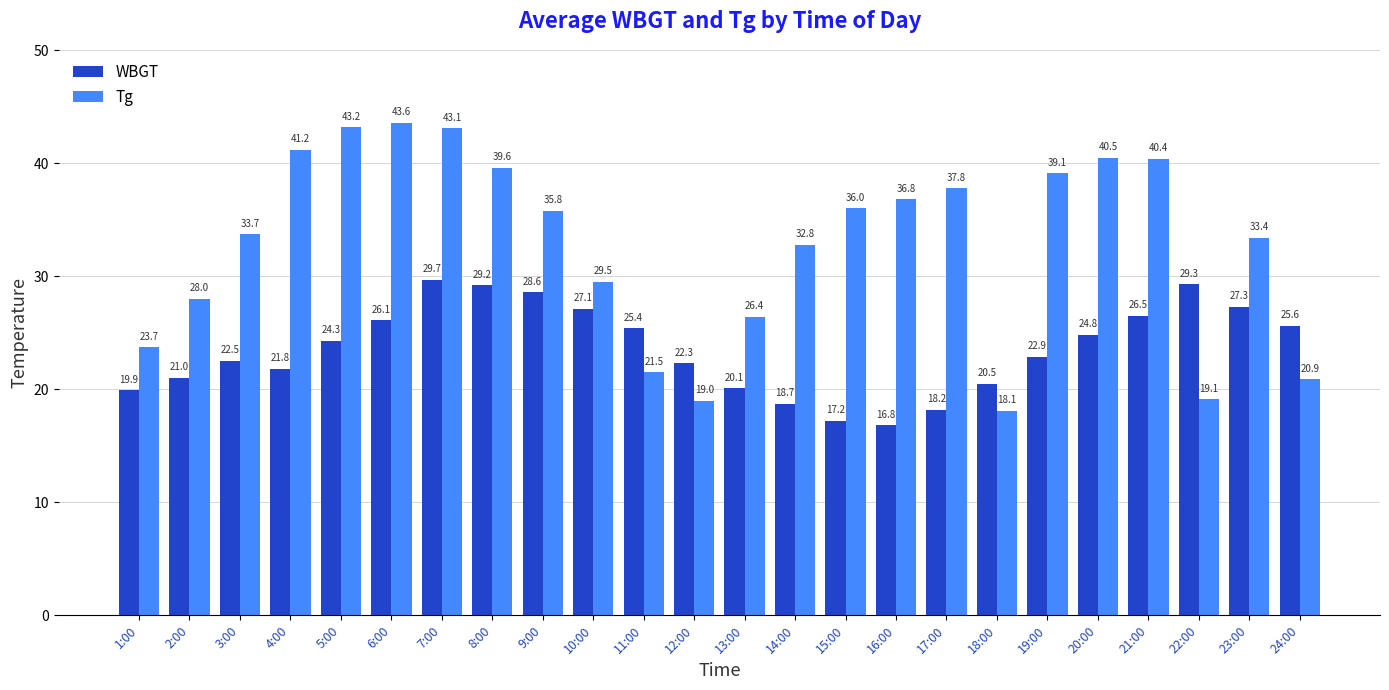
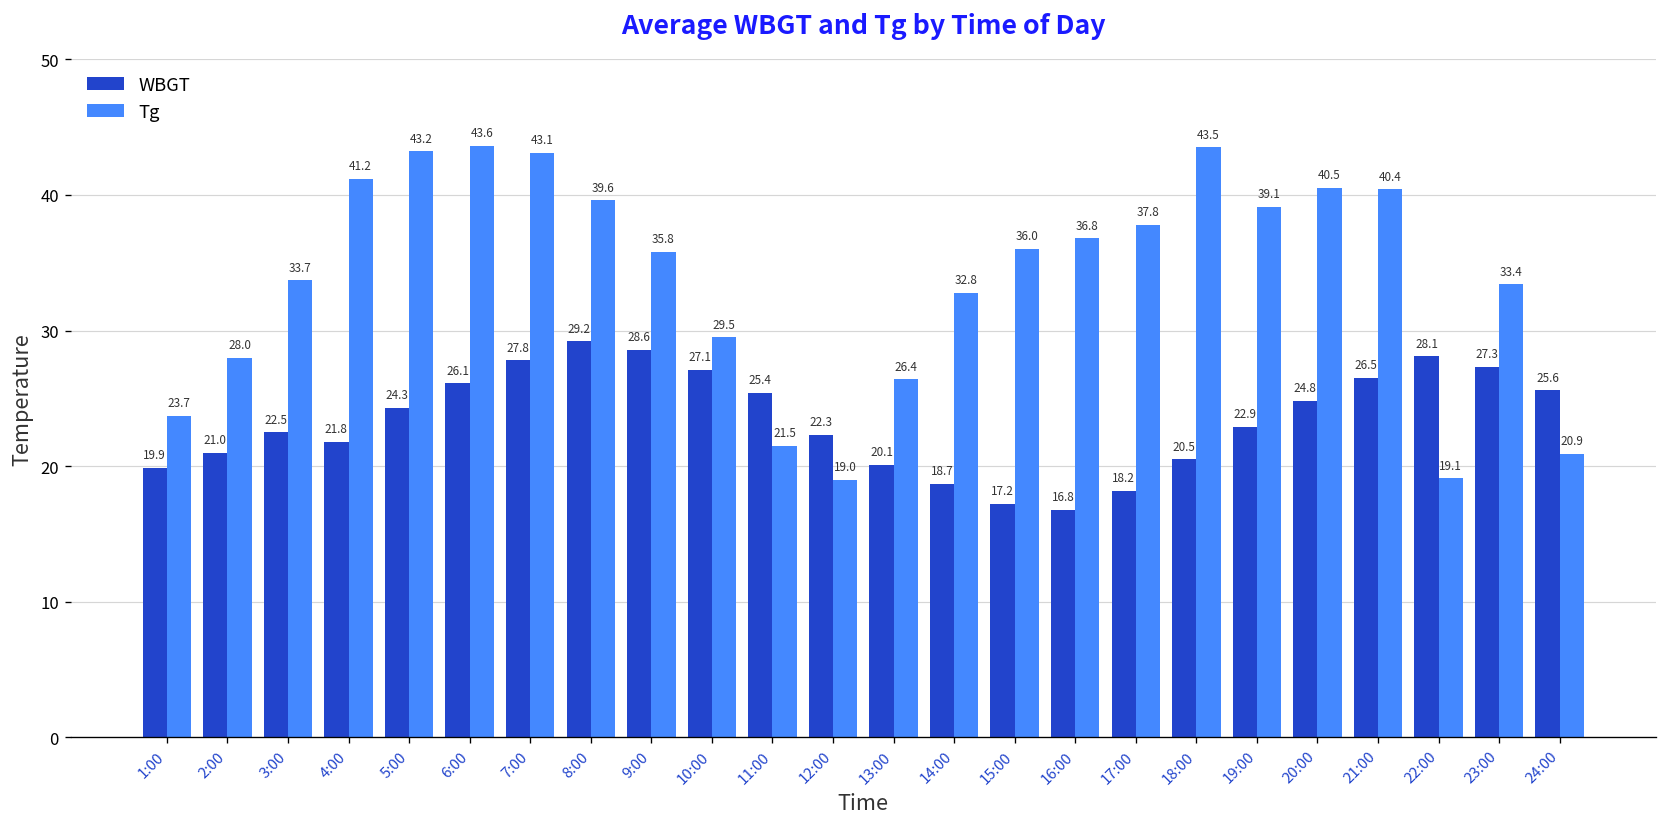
WBGT, 7:00: 29.7 -> 27.8
Tg, 18:00: 18.1 -> 43.5
WBGT, 22:00: 29.3 -> 28.1
